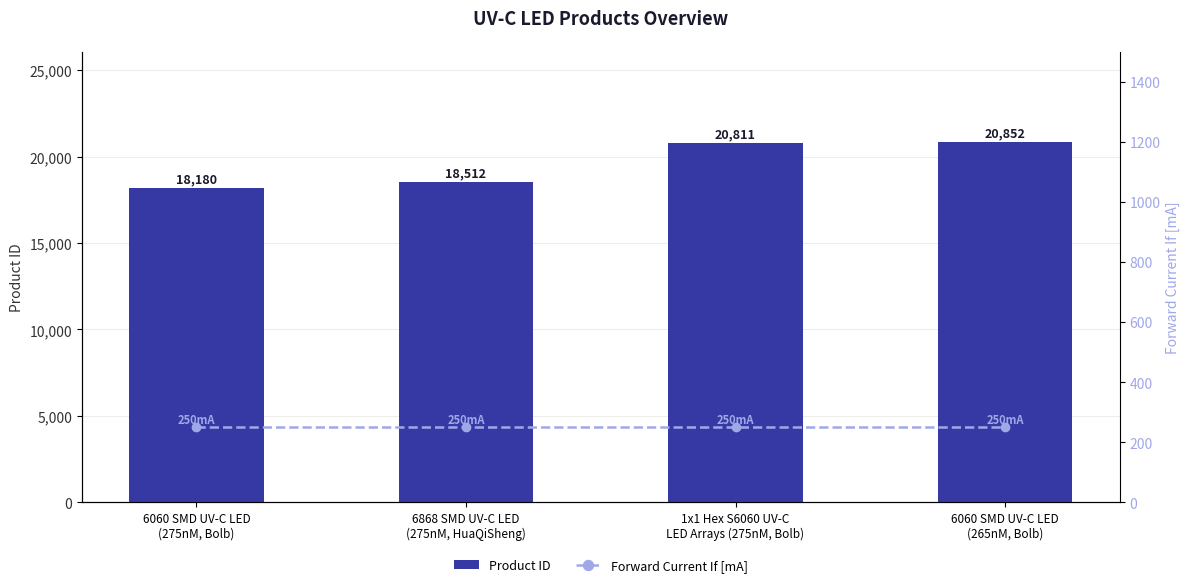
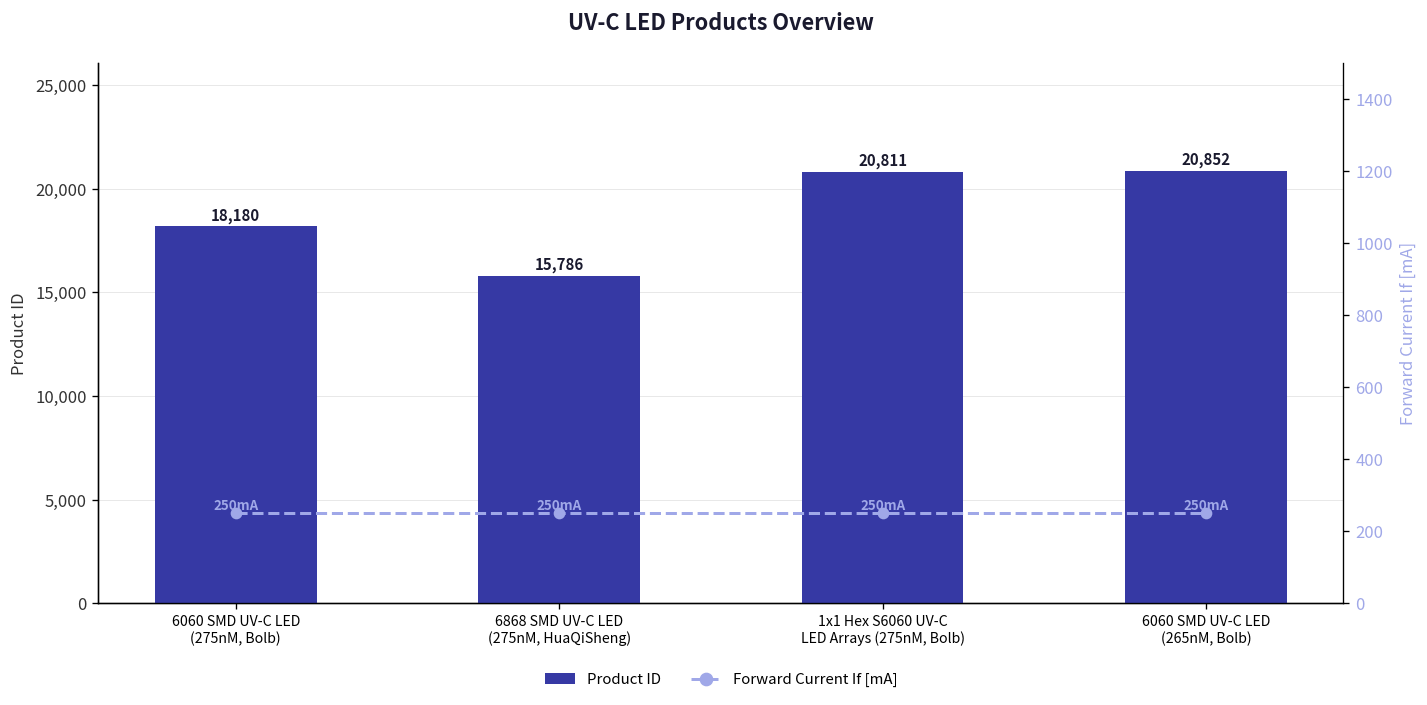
Product ID, 6868 SMD UV-C LED (275nM, HuaQiSheng): 18,512 -> 15,786
